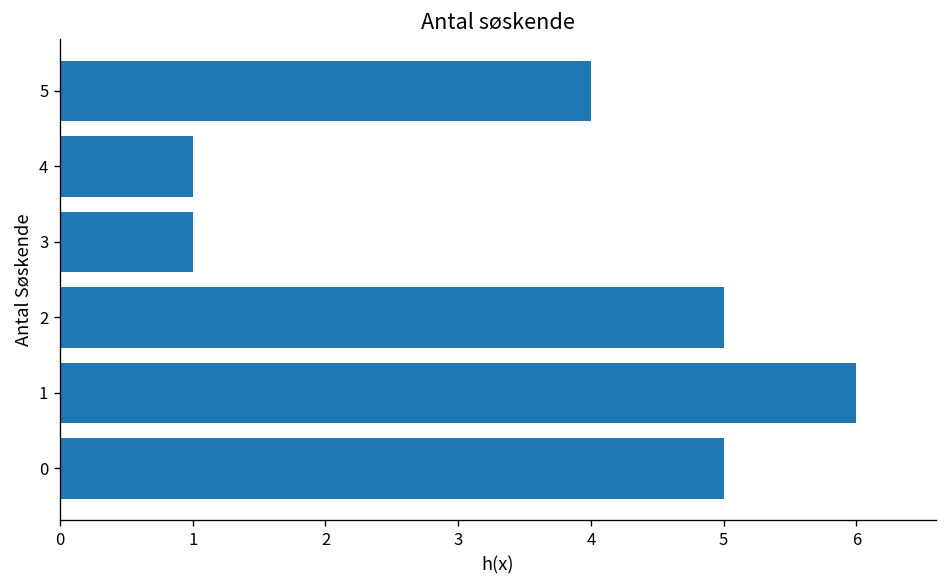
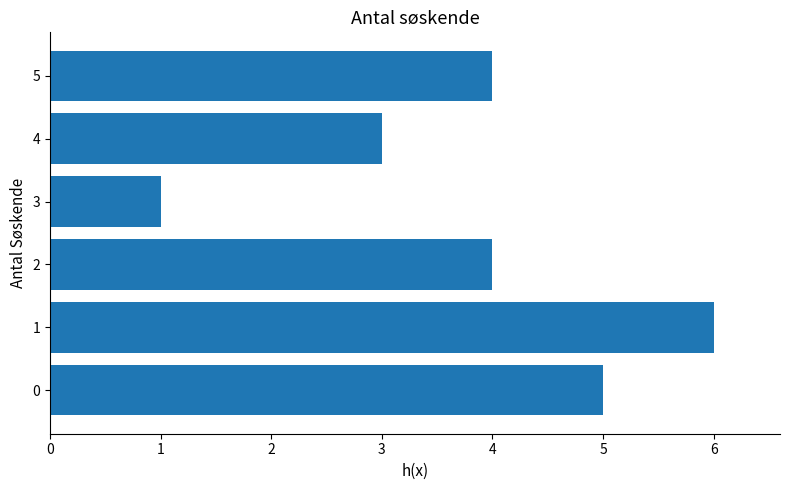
4: 1 -> 3
2: 5 -> 4
